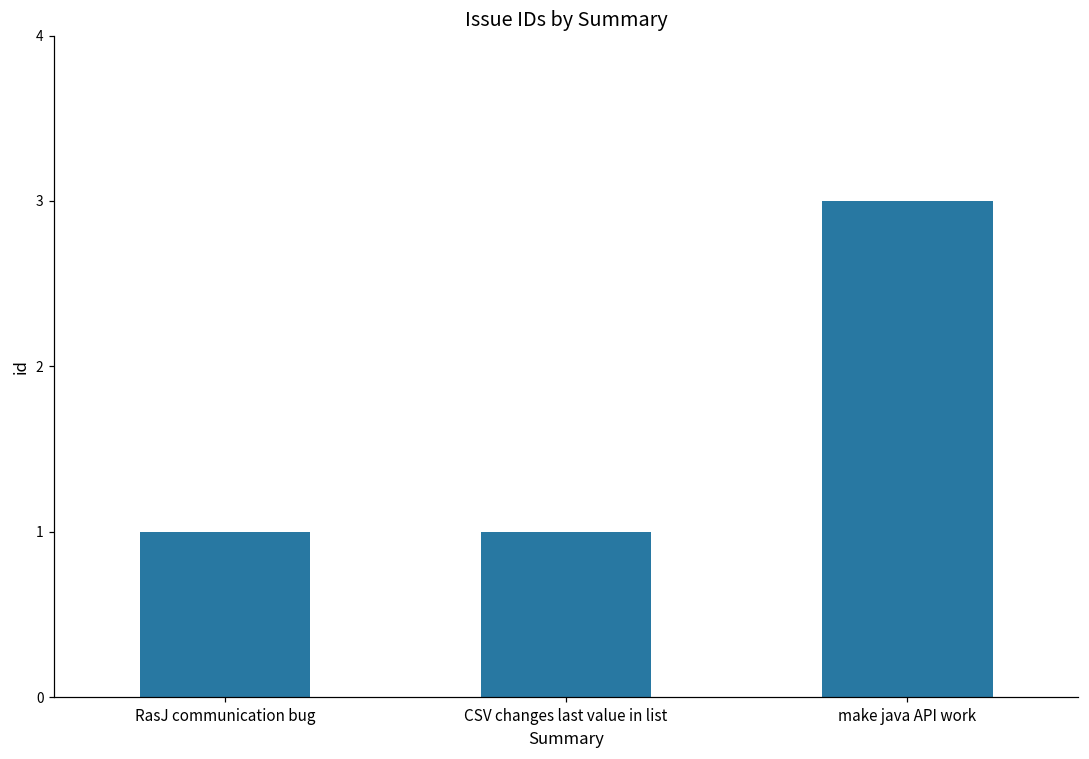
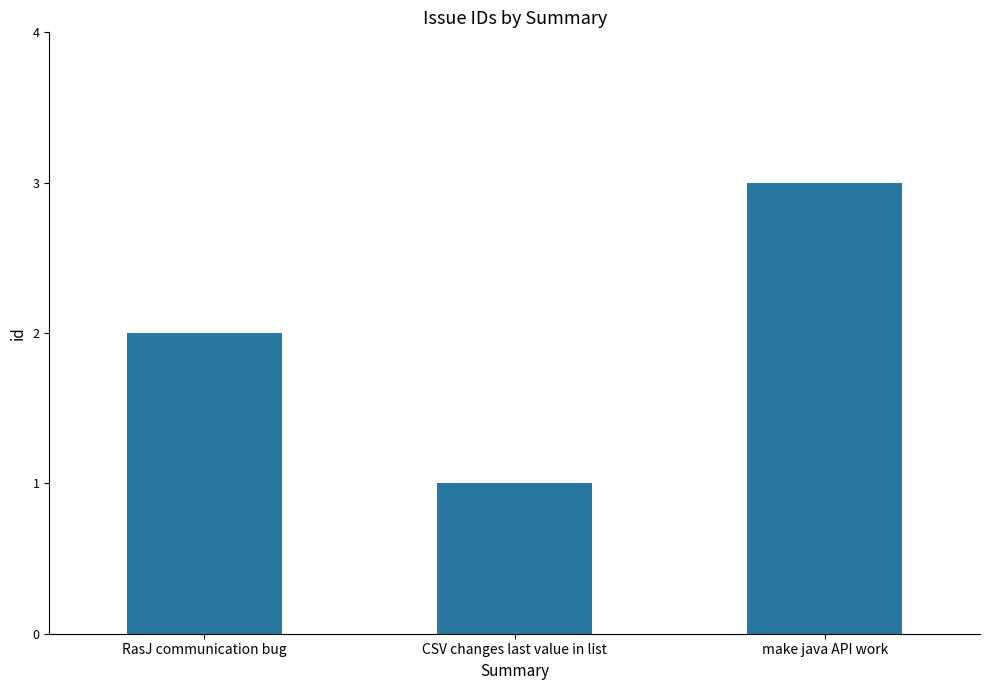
RasJ communication bug: 1 -> 2
